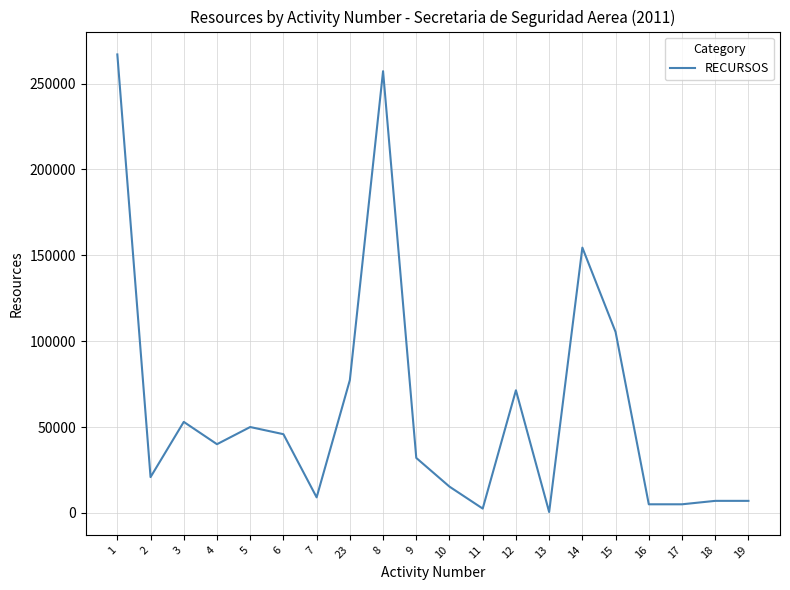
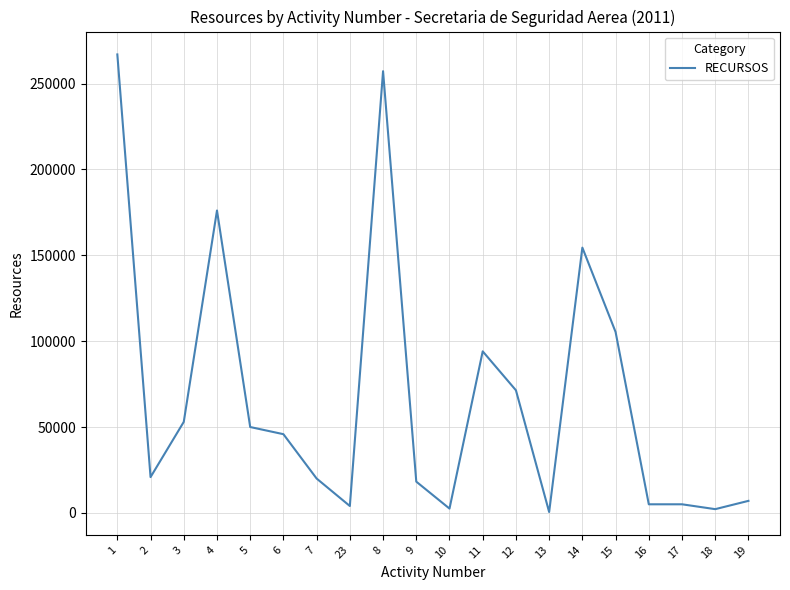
4: 40000 -> 176000
7: 9000 -> 20000
23: 77000 -> 4000
9: 32000 -> 18000
10: 15000 -> 3000
11: 3000 -> 94000
18: 7000 -> 2000
